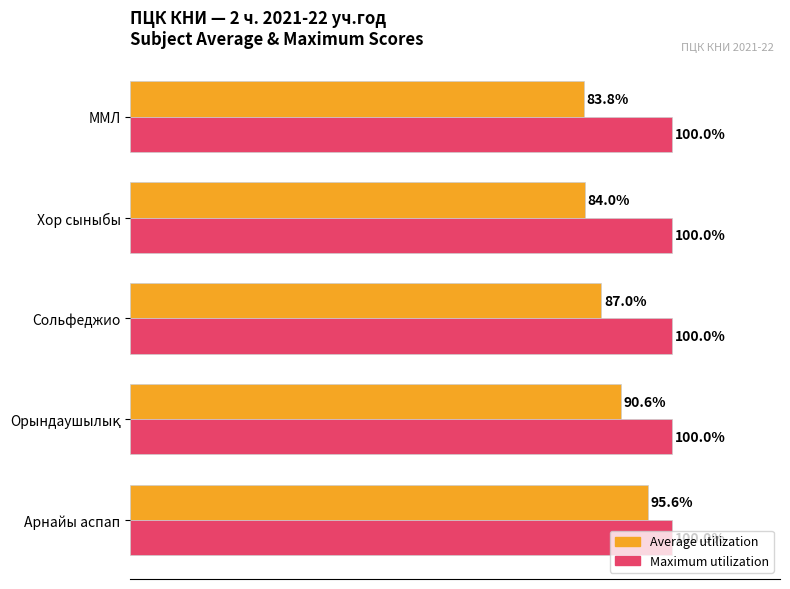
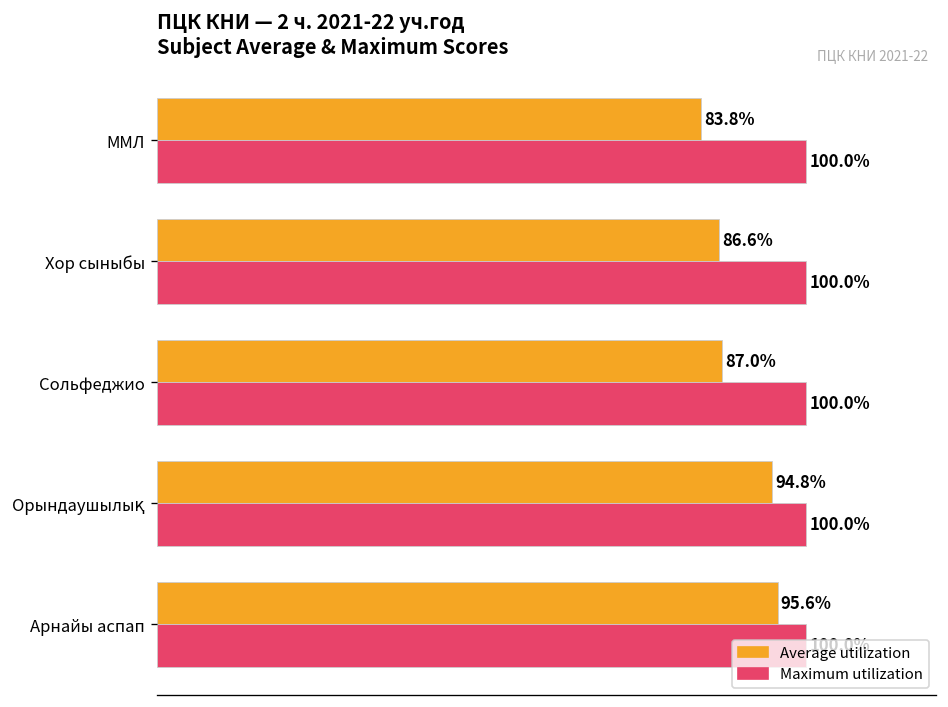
Average utilization, Хор сыныбы: 84.0% -> 86.6%
Average utilization, Орындаушылық: 90.6% -> 94.8%
